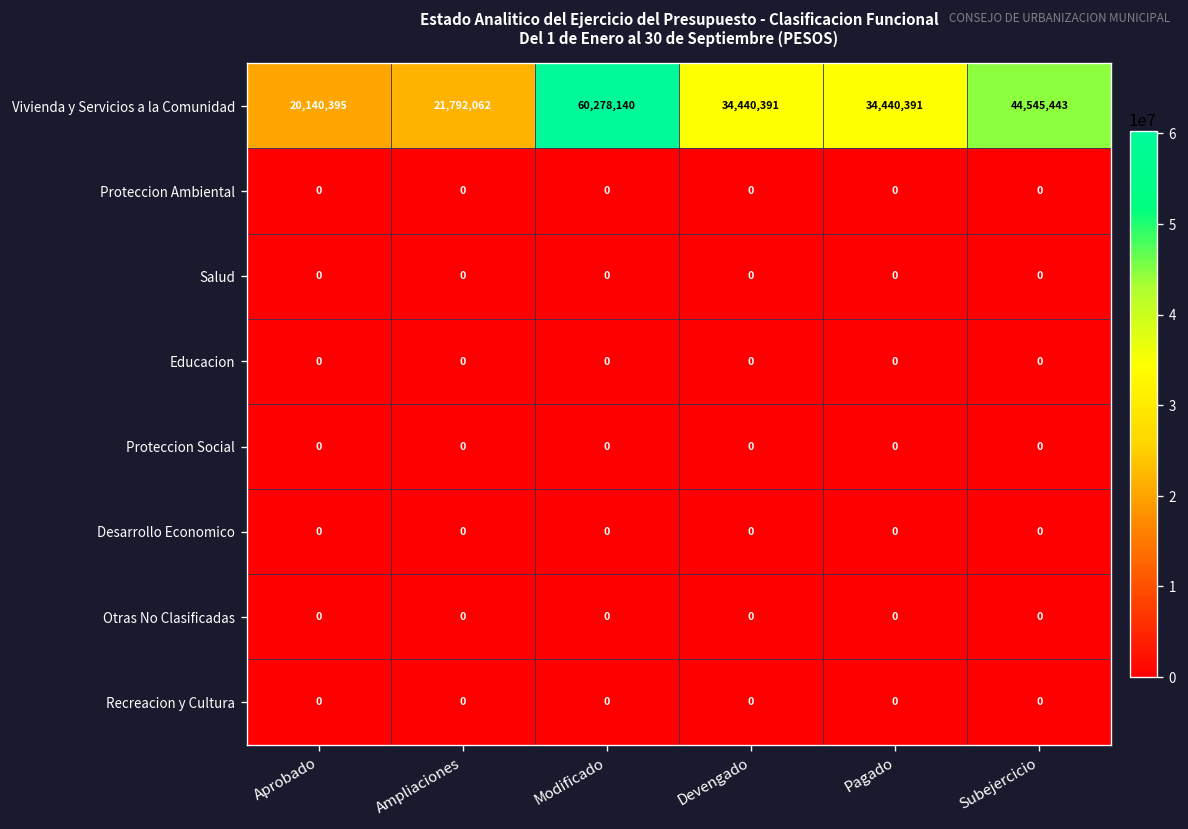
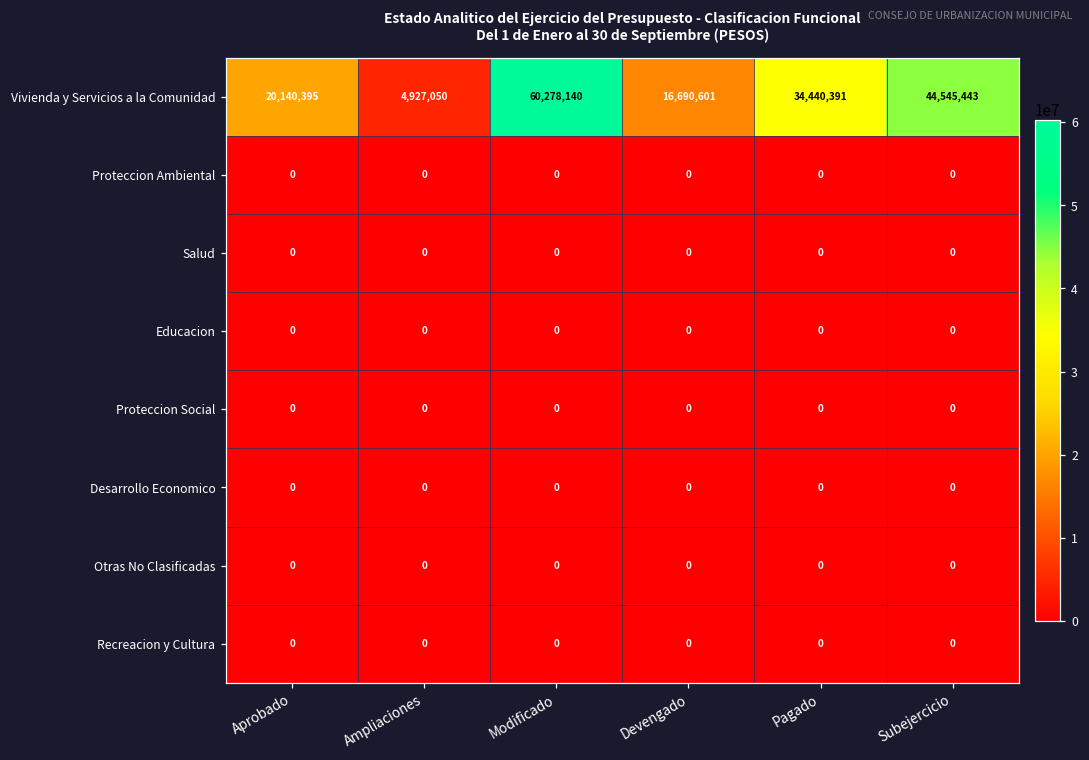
Vivienda y Servicios a la Comunidad, Ampliaciones: 21,792,062 -> 4,927,050
Vivienda y Servicios a la Comunidad, Devengado: 34,440,391 -> 16,690,601
